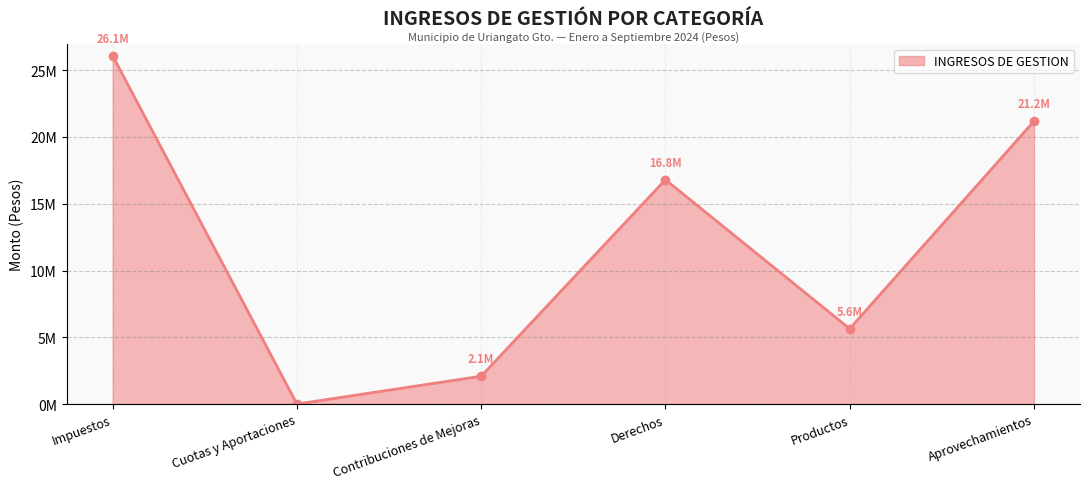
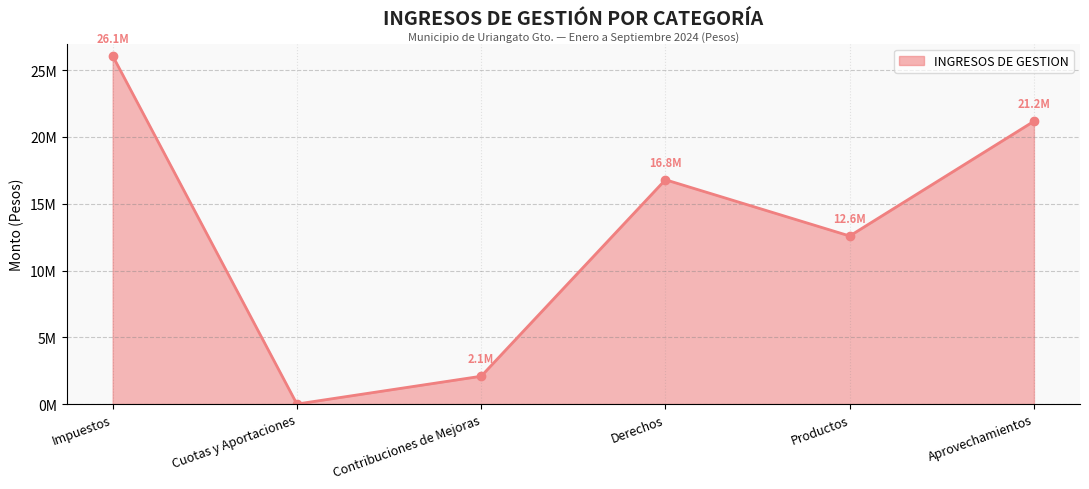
Productos: 5.6M -> 12.6M
